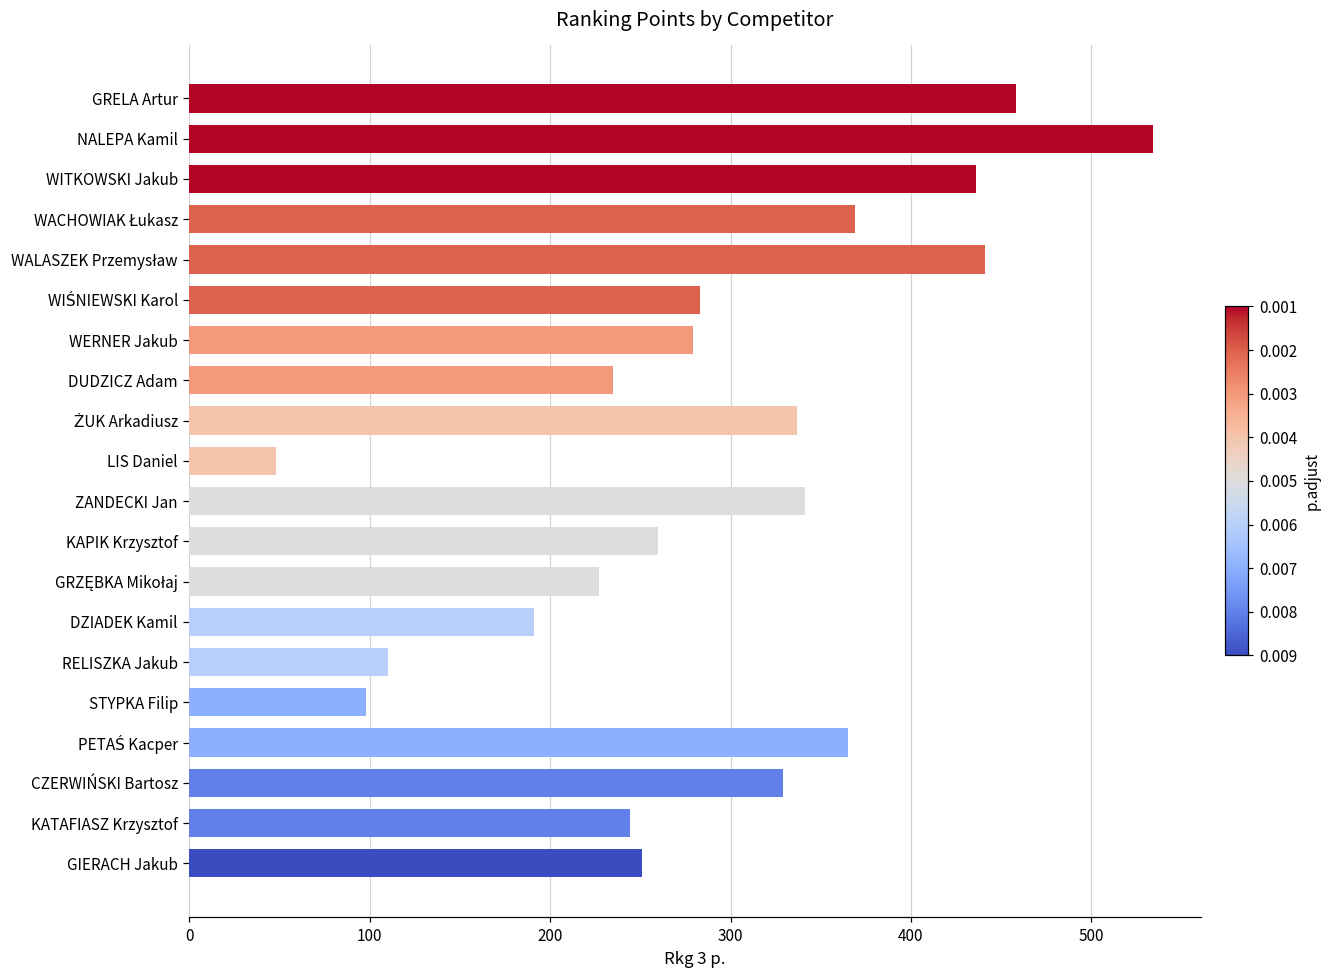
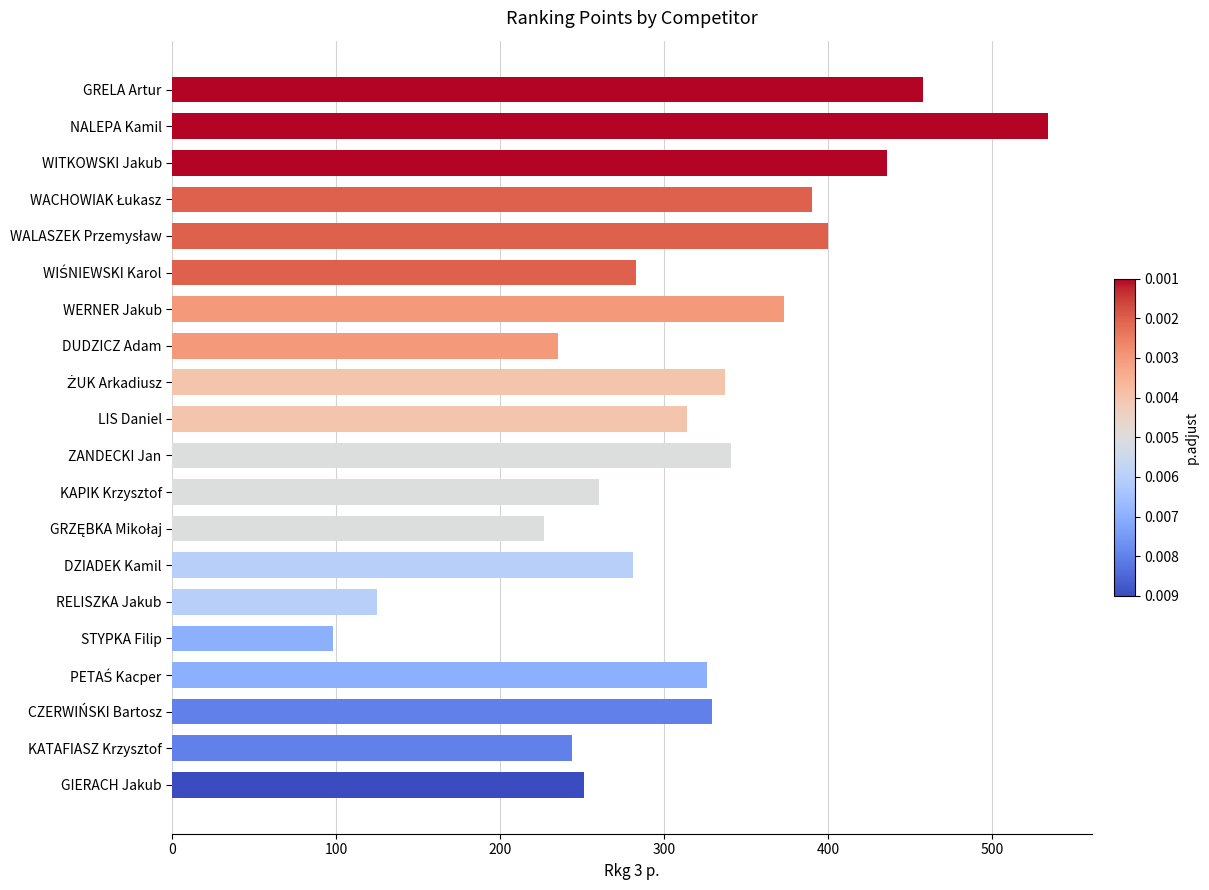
WACHOWIAK Łukasz: 369 -> 390
WALASZEK Przemysław: 441 -> 400
WERNER Jakub: 279 -> 373
LIS Daniel: 48 -> 314
DZIADEK Kamil: 191 -> 281
RELISZKA Jakub: 110 -> 125
PETAŚ Kacper: 365 -> 326
